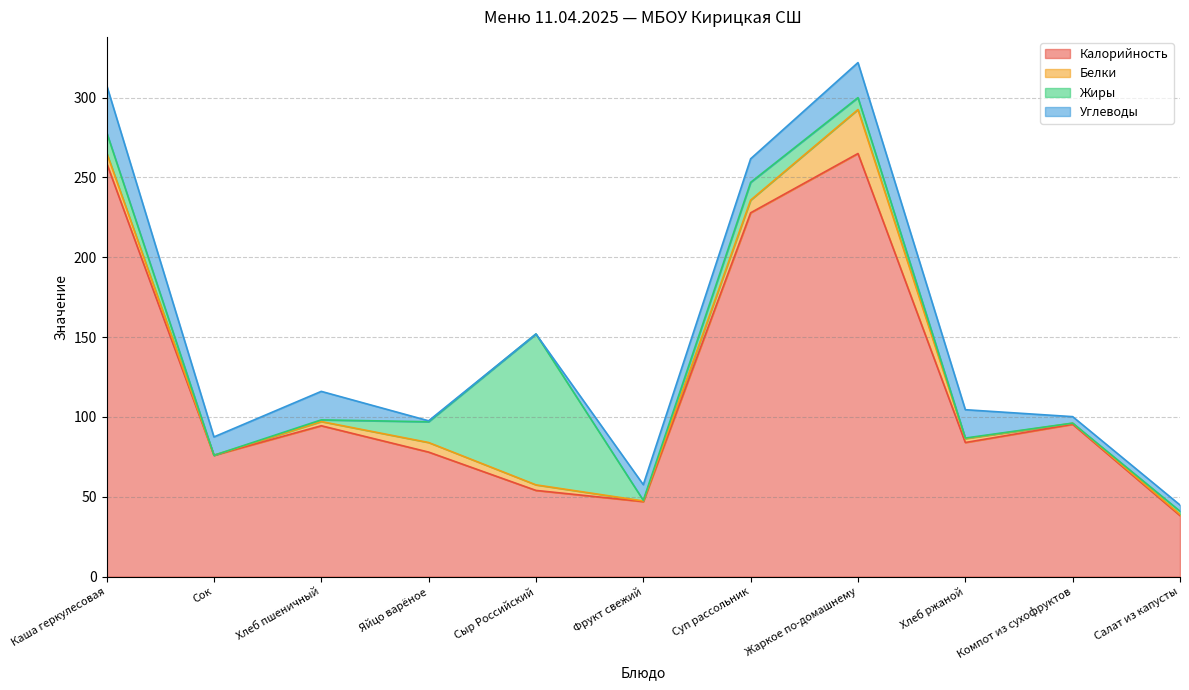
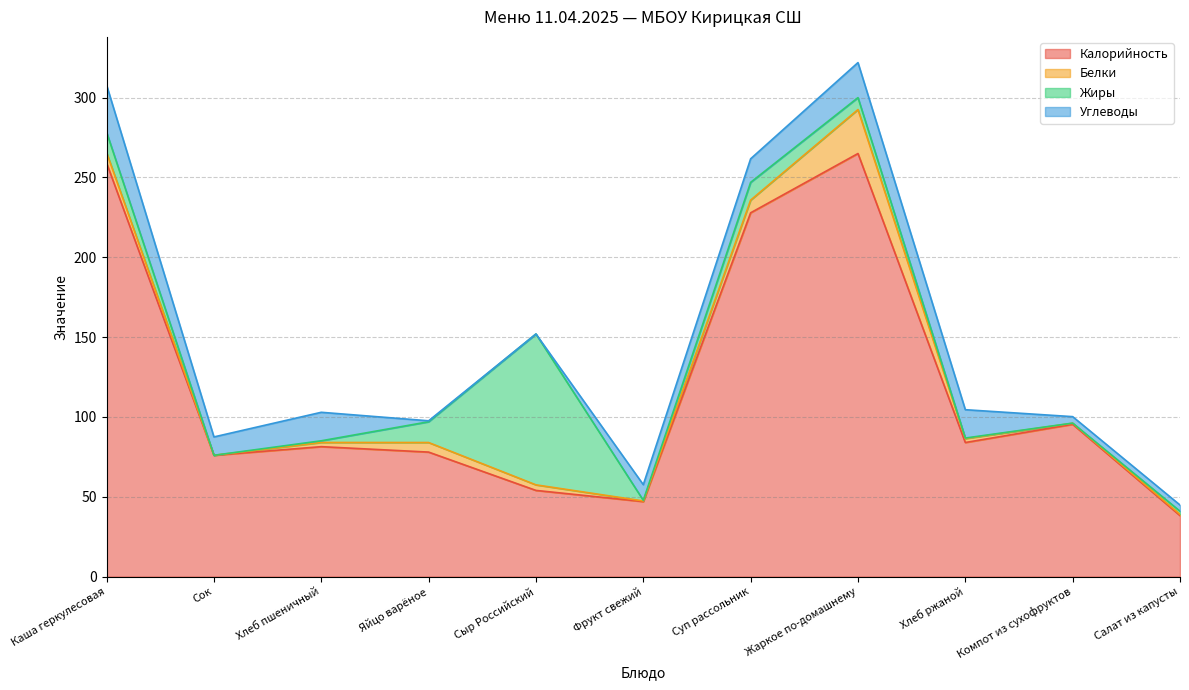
Калорийность, Хлеб пшеничный: 95 -> 81
